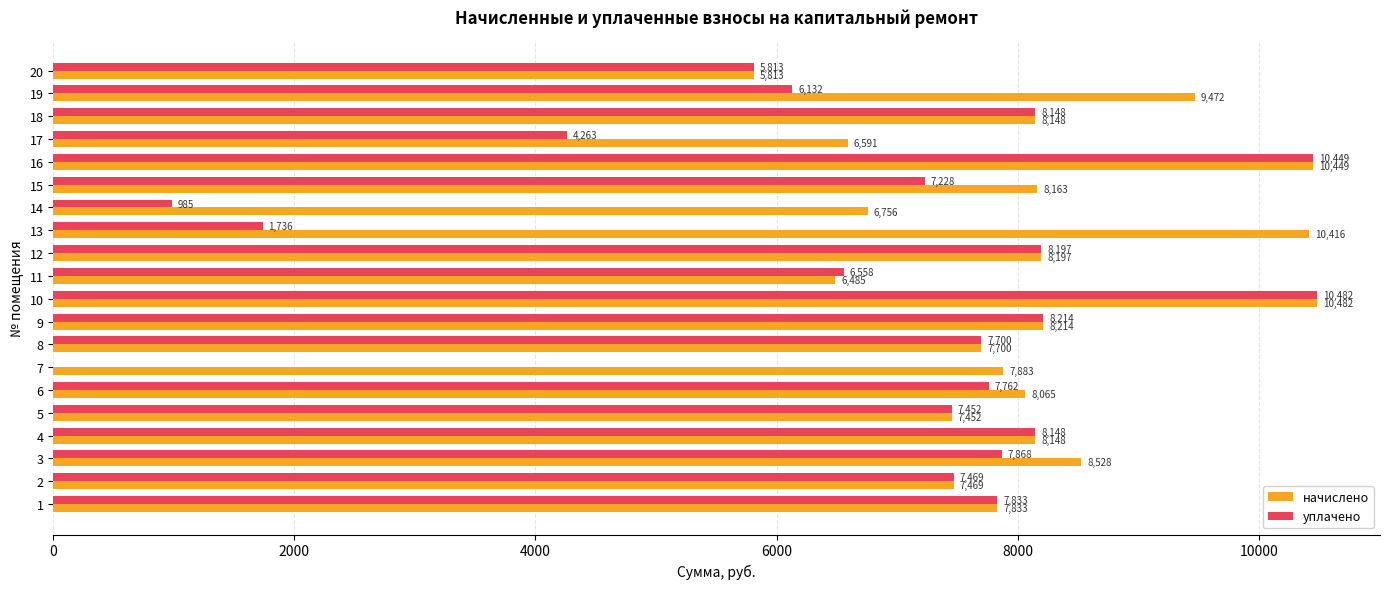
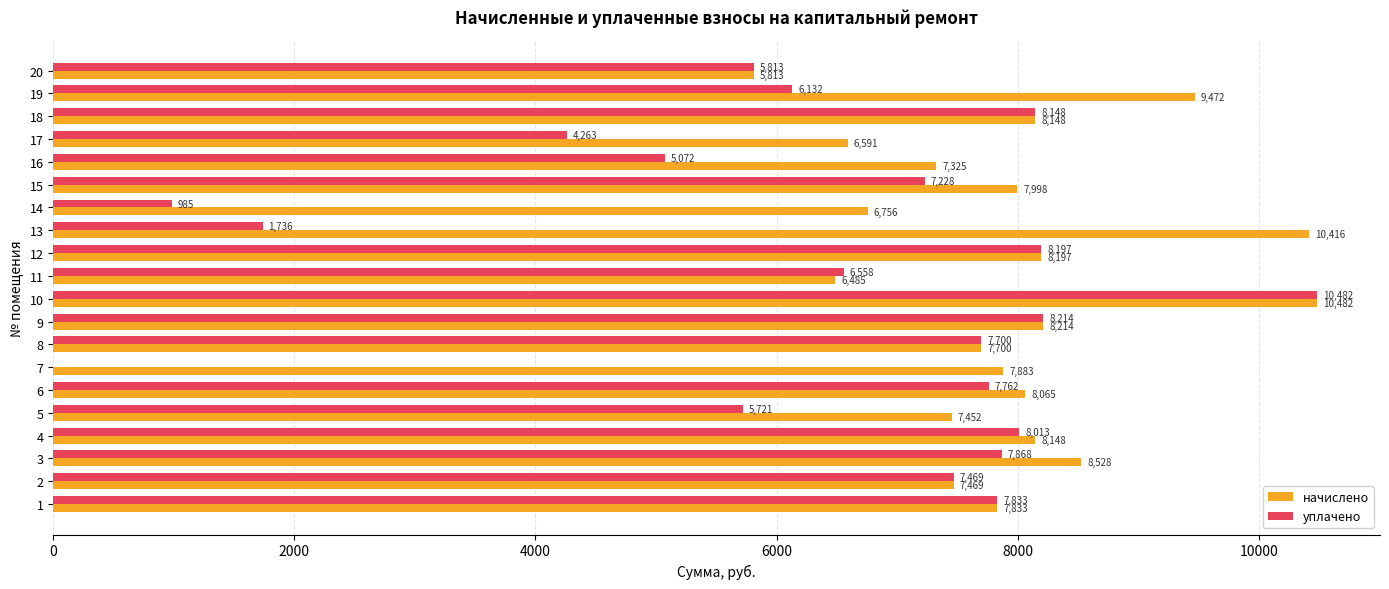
уплачено, 16: 10,449 -> 5,072
начислено, 16: 10,449 -> 7,325
начислено, 15: 8,163 -> 7,998
уплачено, 5: 7,452 -> 5,721
уплачено, 4: 8,148 -> 8,013
